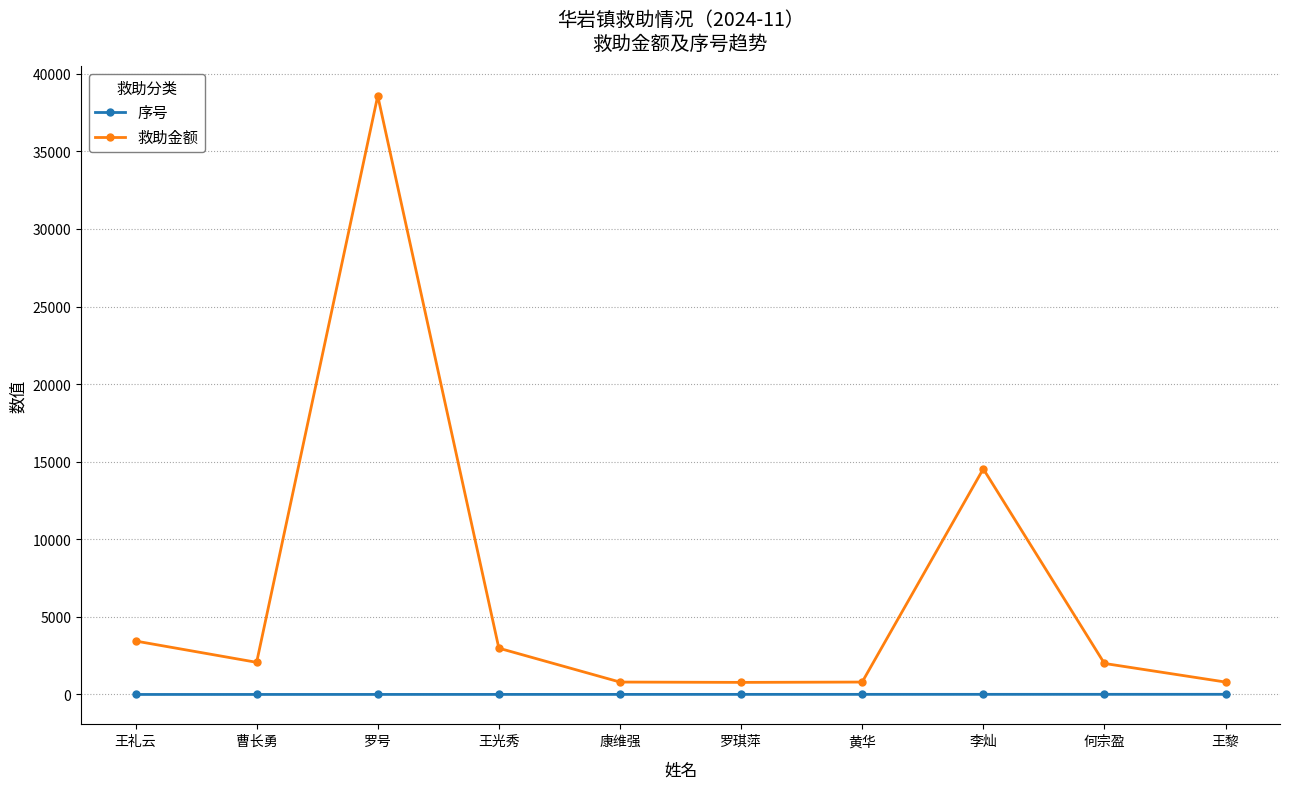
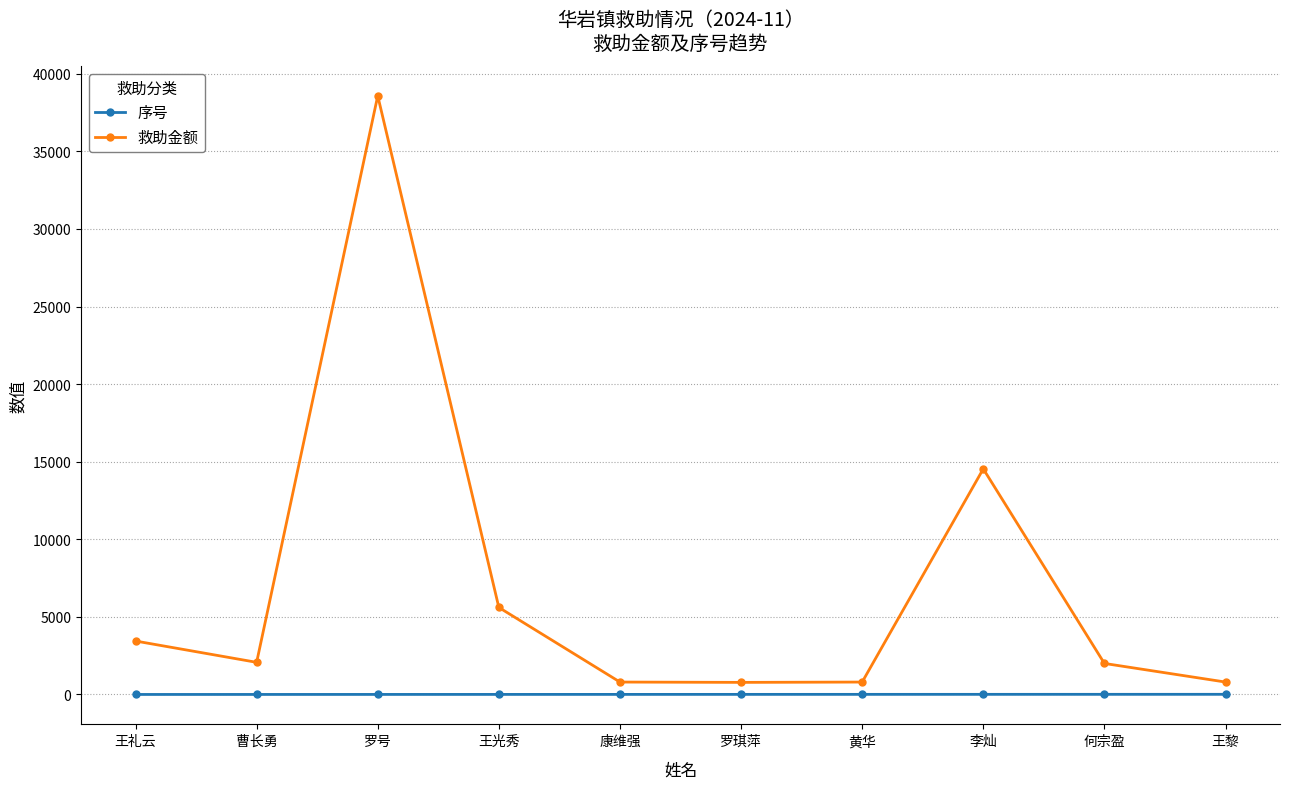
救助金额, 王光秀: 3000 -> 5600
